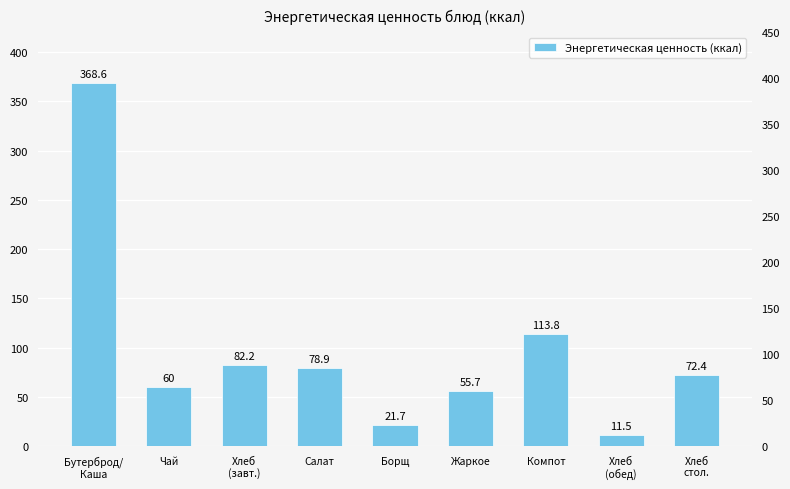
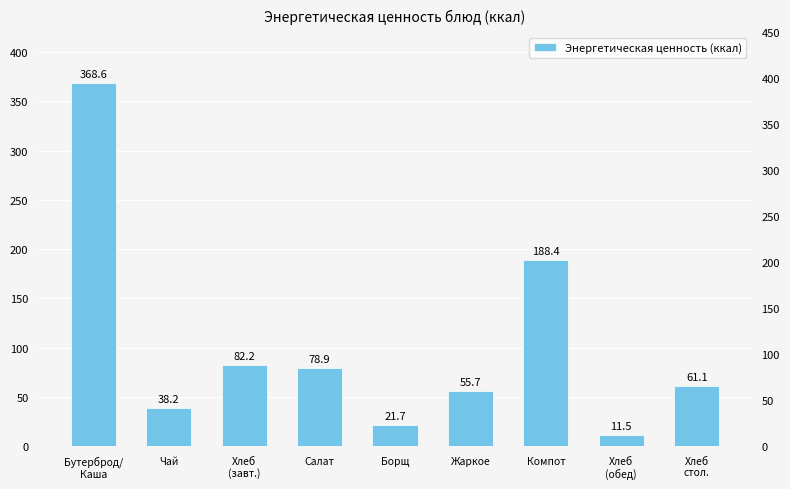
Чай: 60 -> 38.2
Компот: 113.8 -> 188.4
Хлеб стол.: 72.4 -> 61.1
